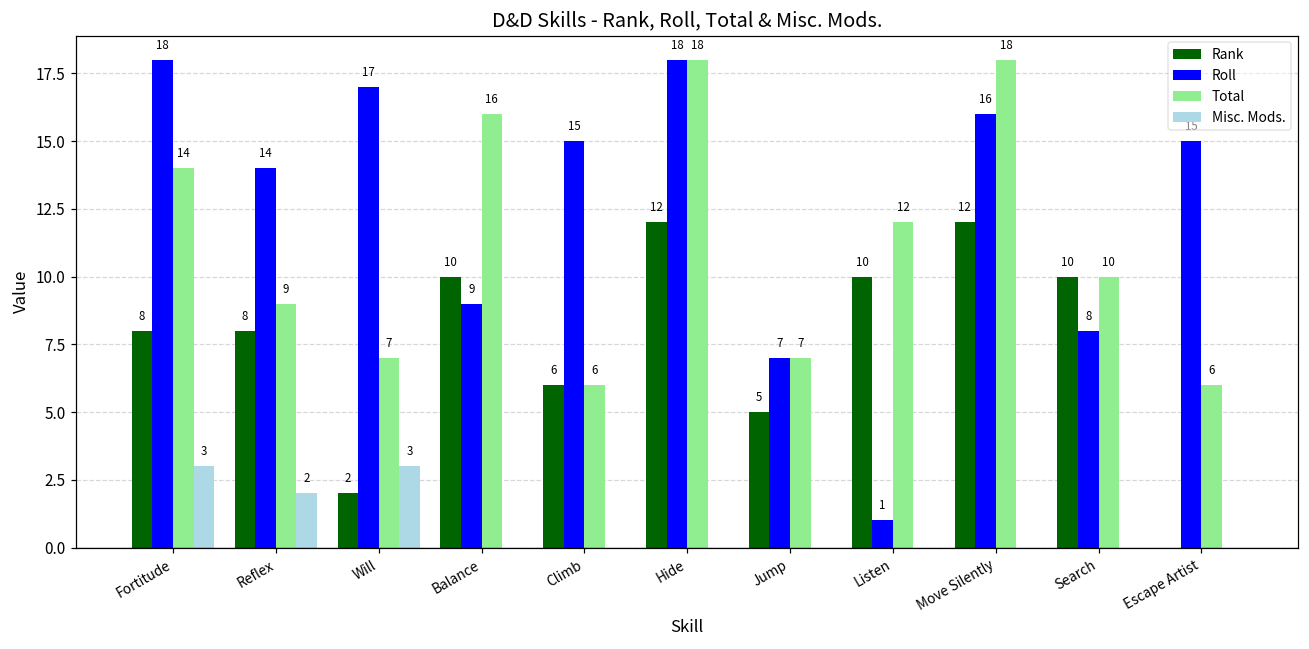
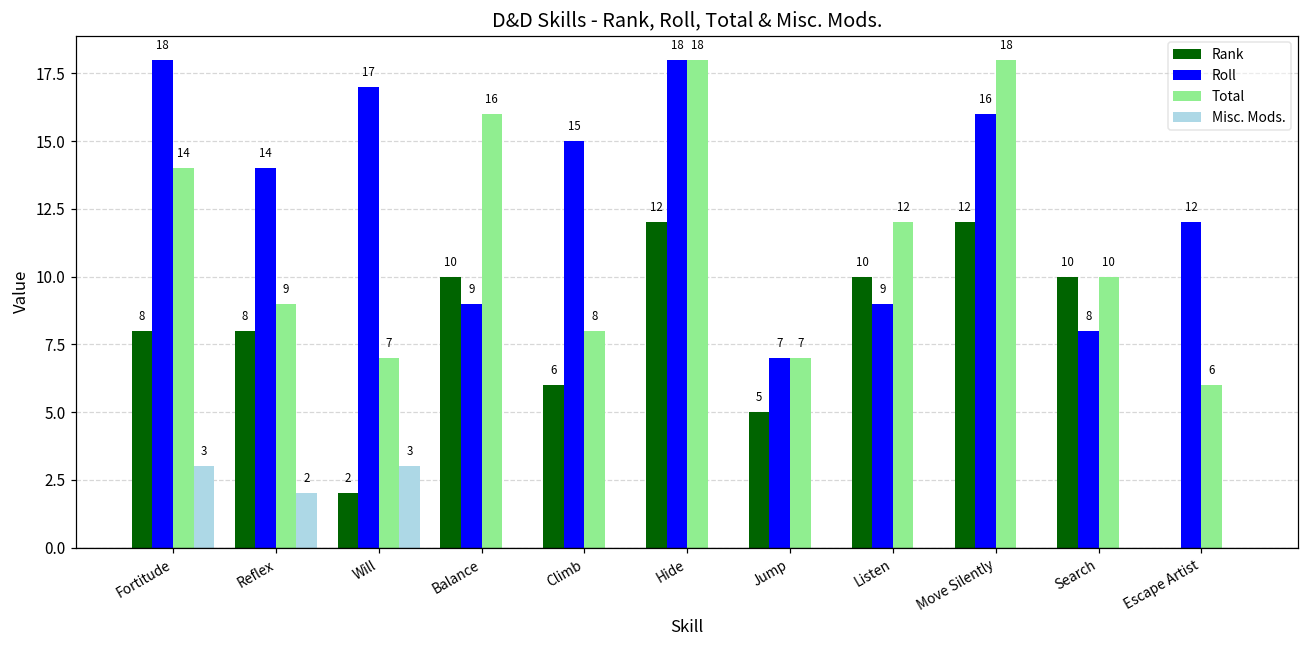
Total, Climb: 6 -> 8
Roll, Listen: 1 -> 9
Roll, Escape Artist: 15 -> 12
